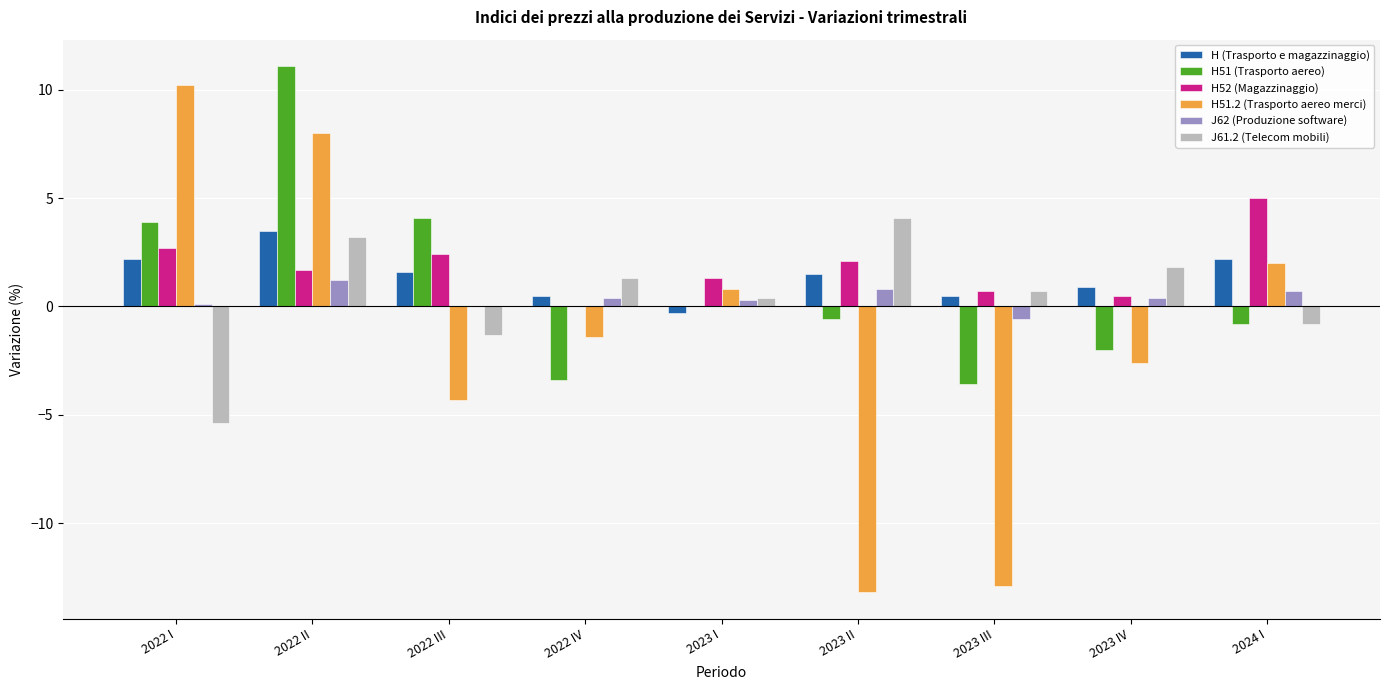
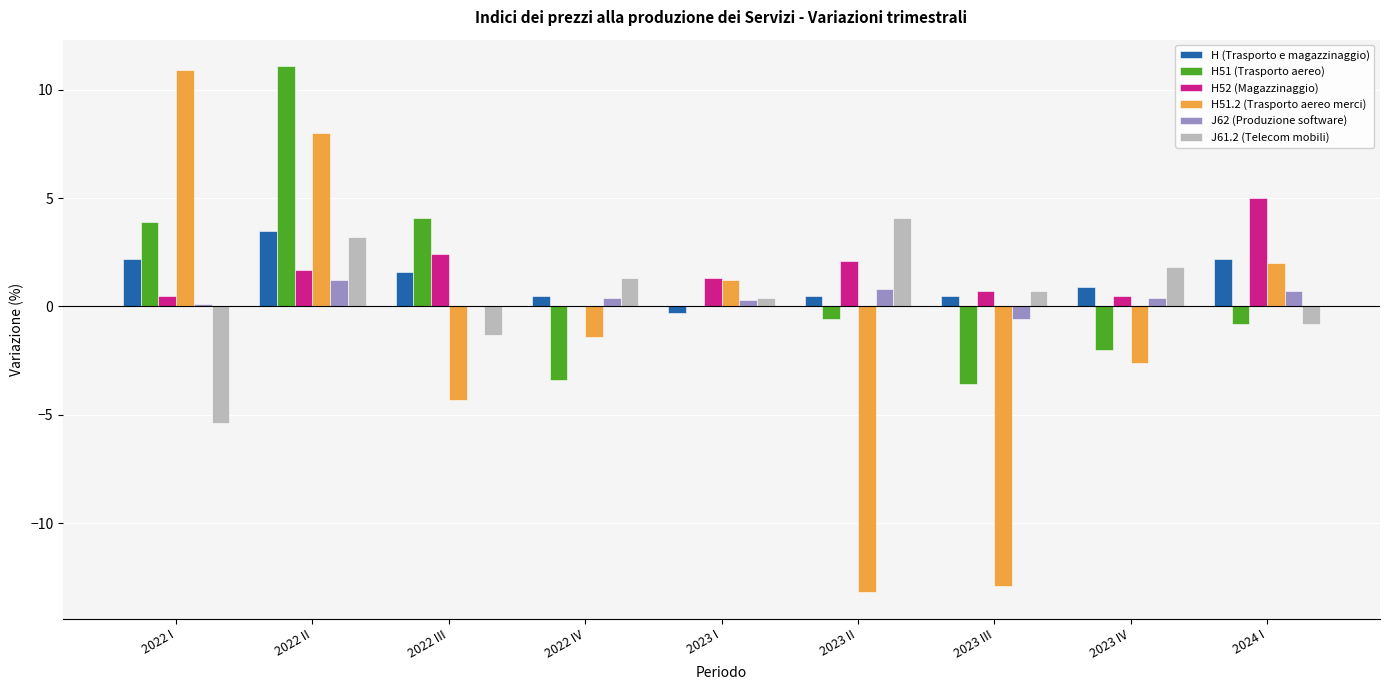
H52 (Magazzinaggio), 2022 I: 2.7 -> 0.5
H51.2 (Trasporto aereo merci), 2022 I: 10.2 -> 10.9
H51.2 (Trasporto aereo merci), 2023 I: 0.8 -> 1.2
H (Trasporto e magazzinaggio), 2023 II: 1.5 -> 0.5
